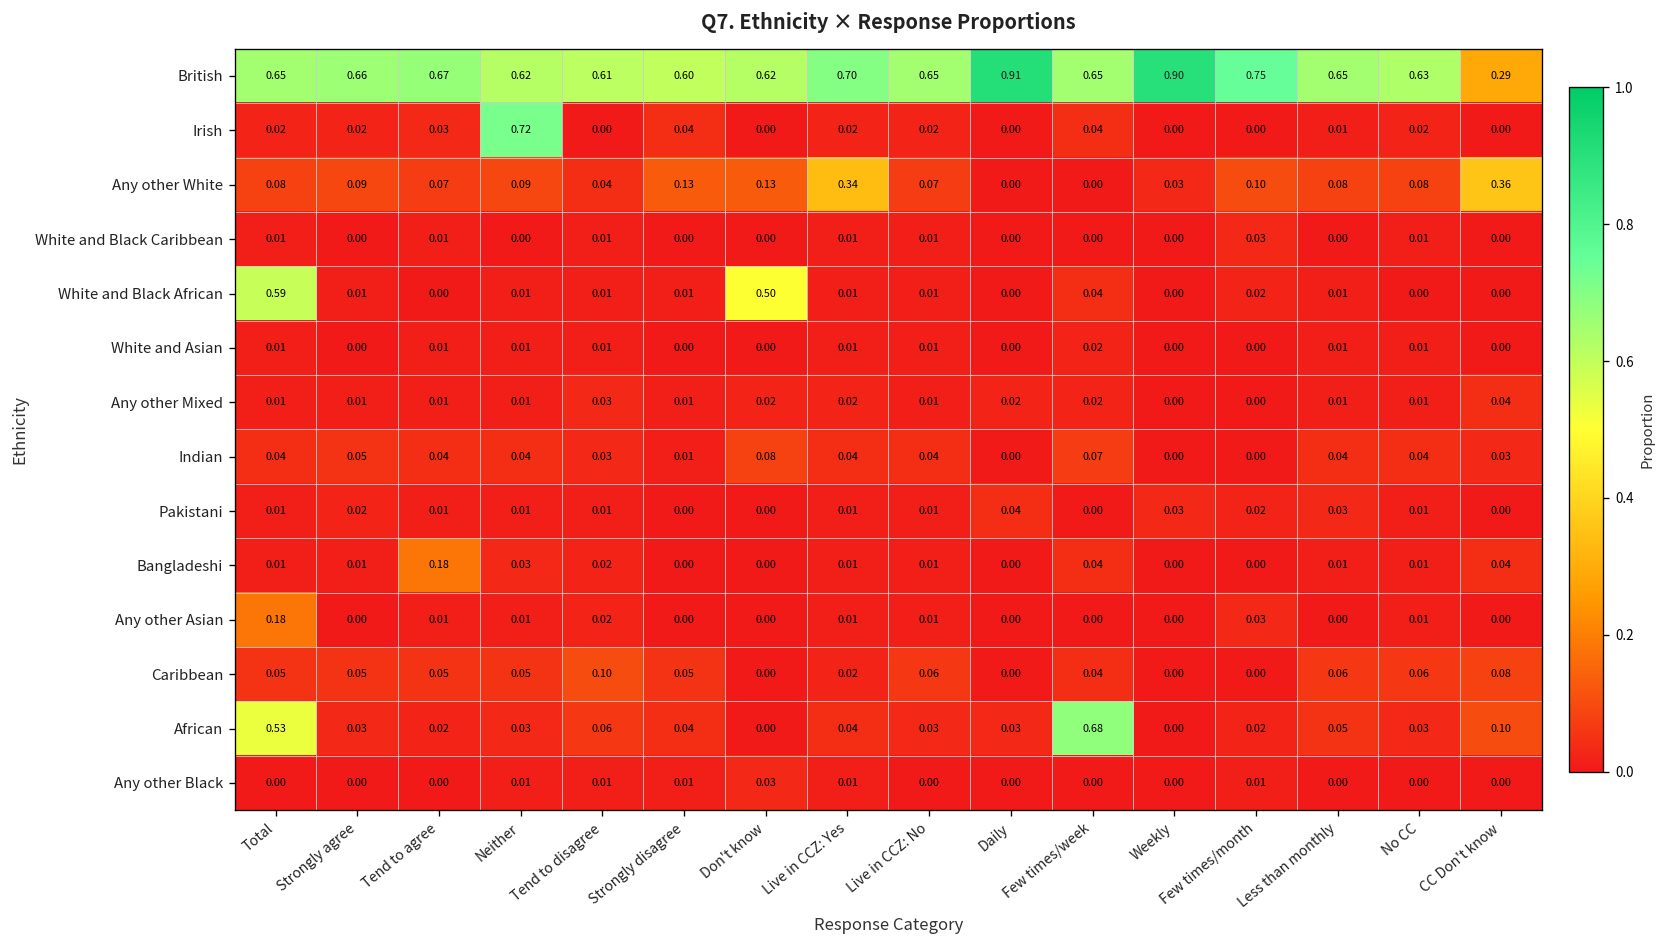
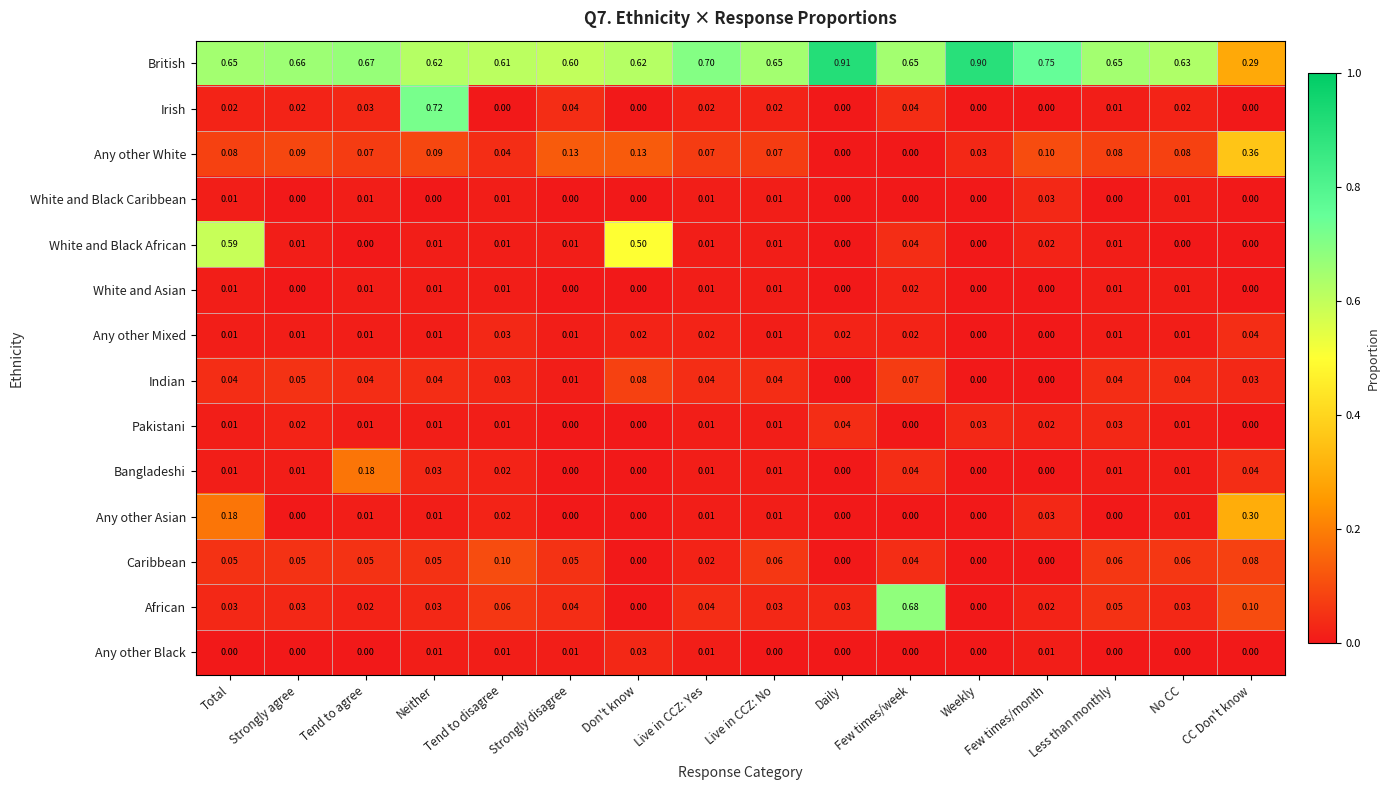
Any other White, Live in CCZ: Yes: 0.34 -> 0.07
Any other Asian, CC Don't know: 0.00 -> 0.30
African, Total: 0.53 -> 0.03
